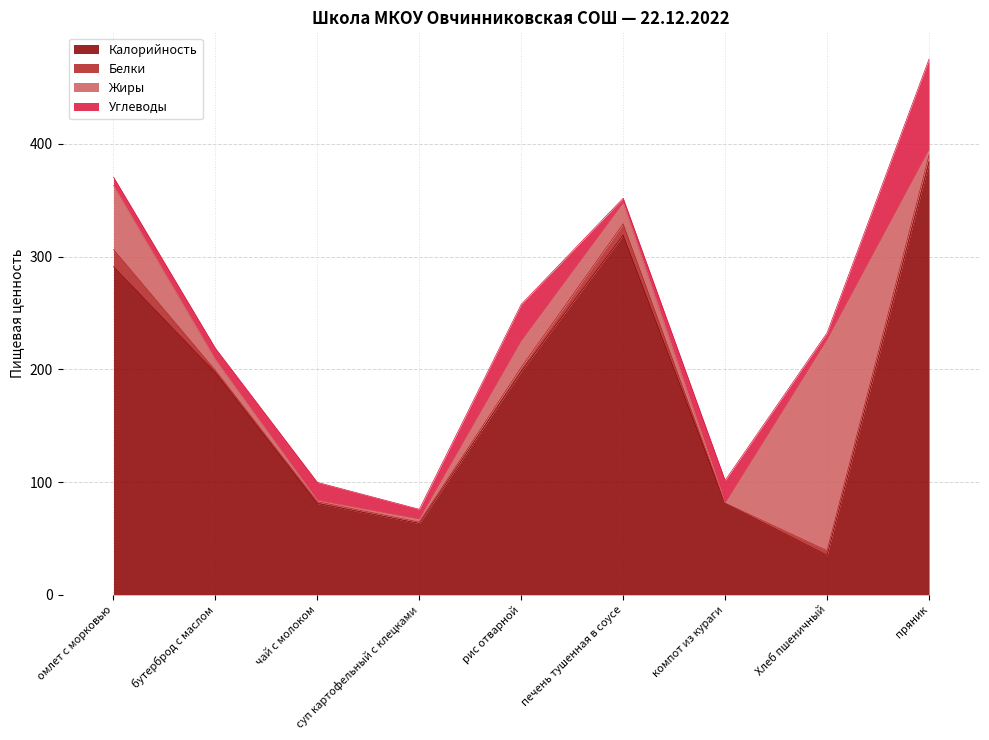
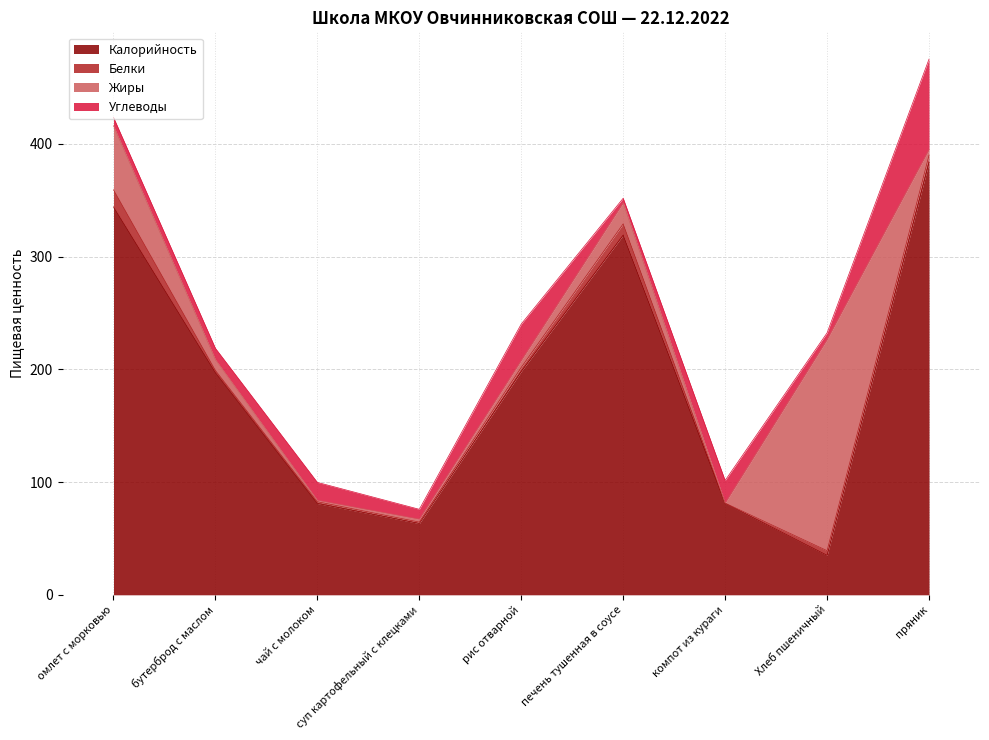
Калорийность, омлет с морковью: 291 -> 344
Жиры, рис отварной: 24 -> 6
